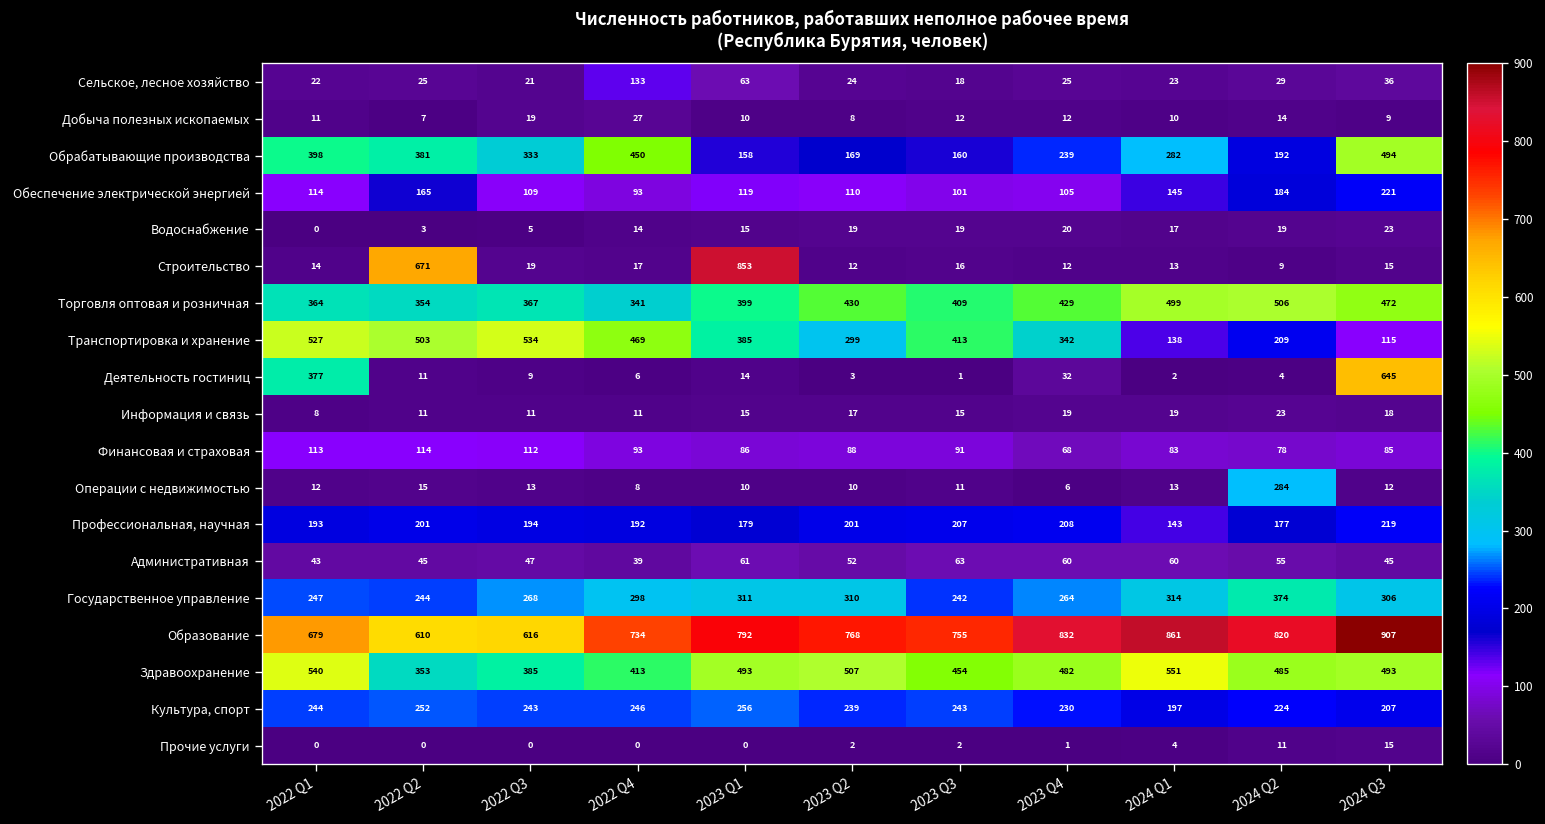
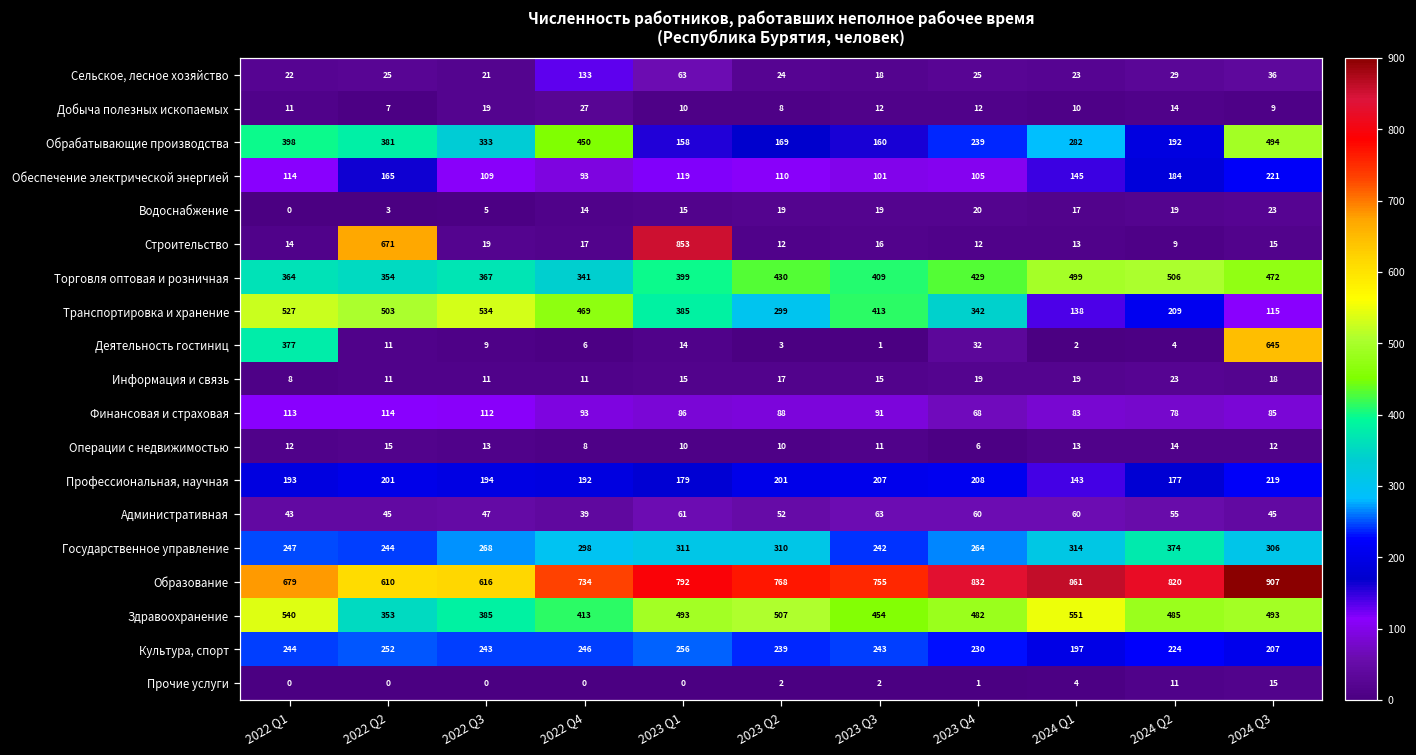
Операции с недвижимостью, 2024 Q2: 284 -> 14
